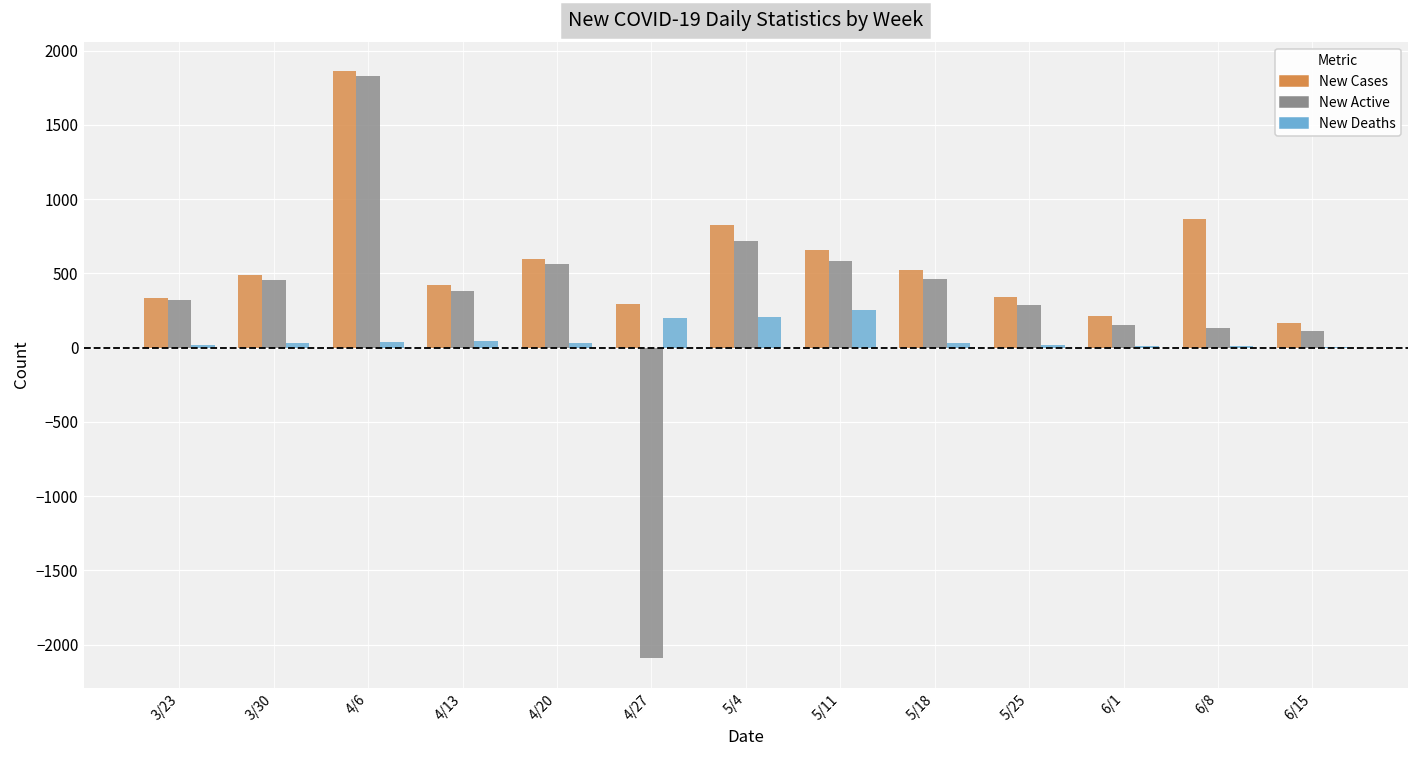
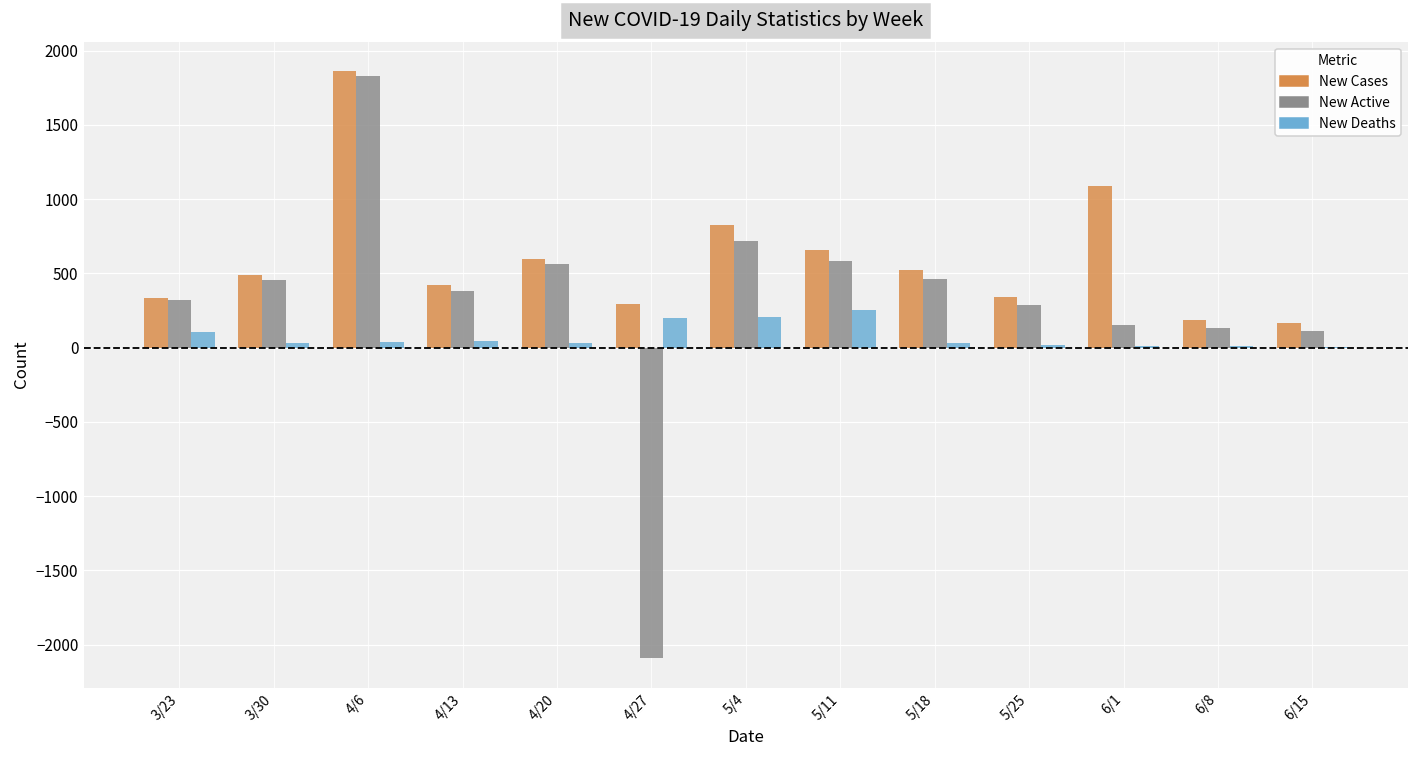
New Deaths, 3/23: 20 -> 110
New Cases, 6/1: 210 -> 1090
New Cases, 6/8: 860 -> 190
